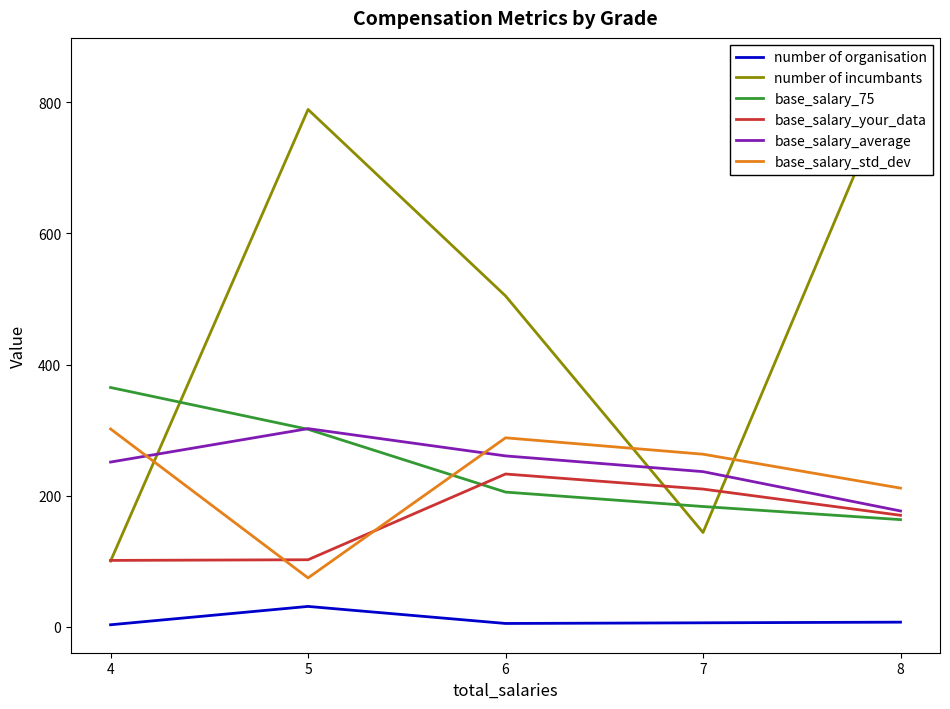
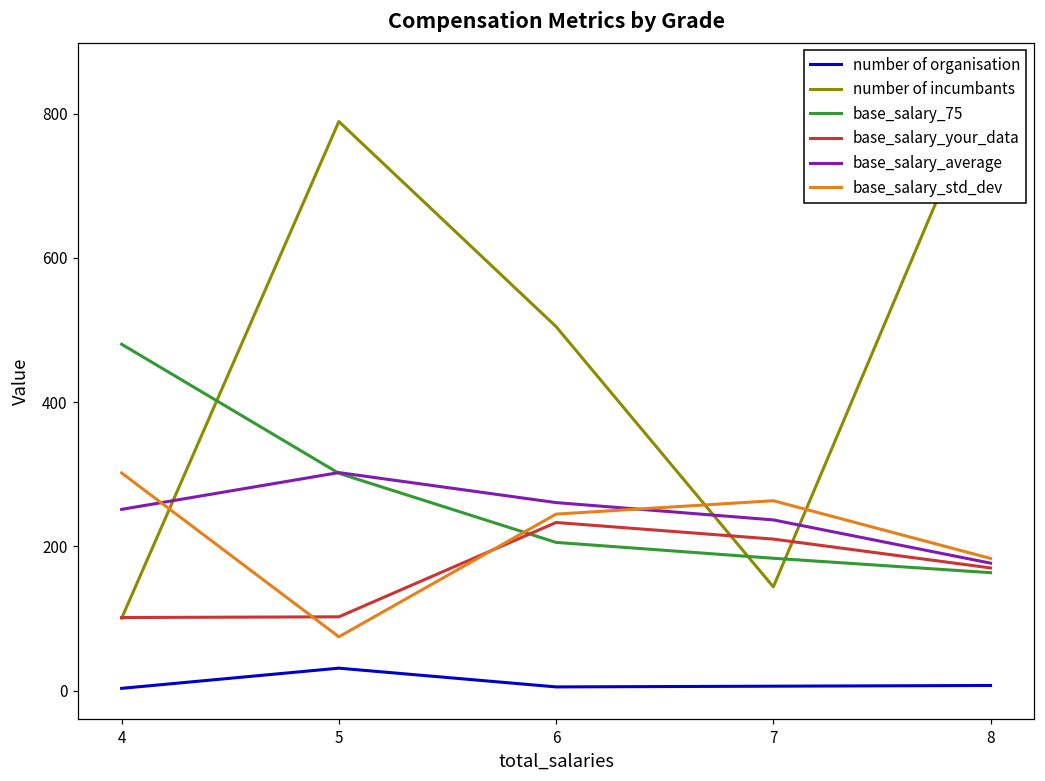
base_salary_75, 4: 360 -> 480
base_salary_std_dev, 6: 290 -> 240
base_salary_std_dev, 8: 210 -> 180
